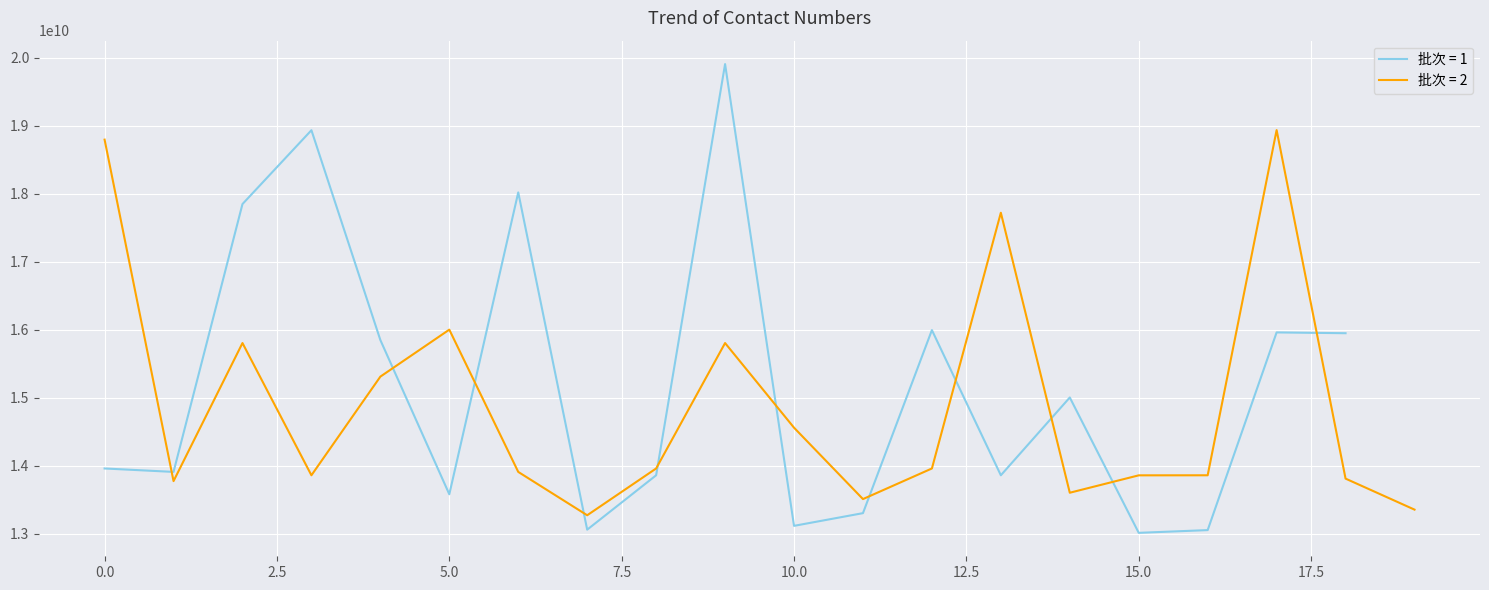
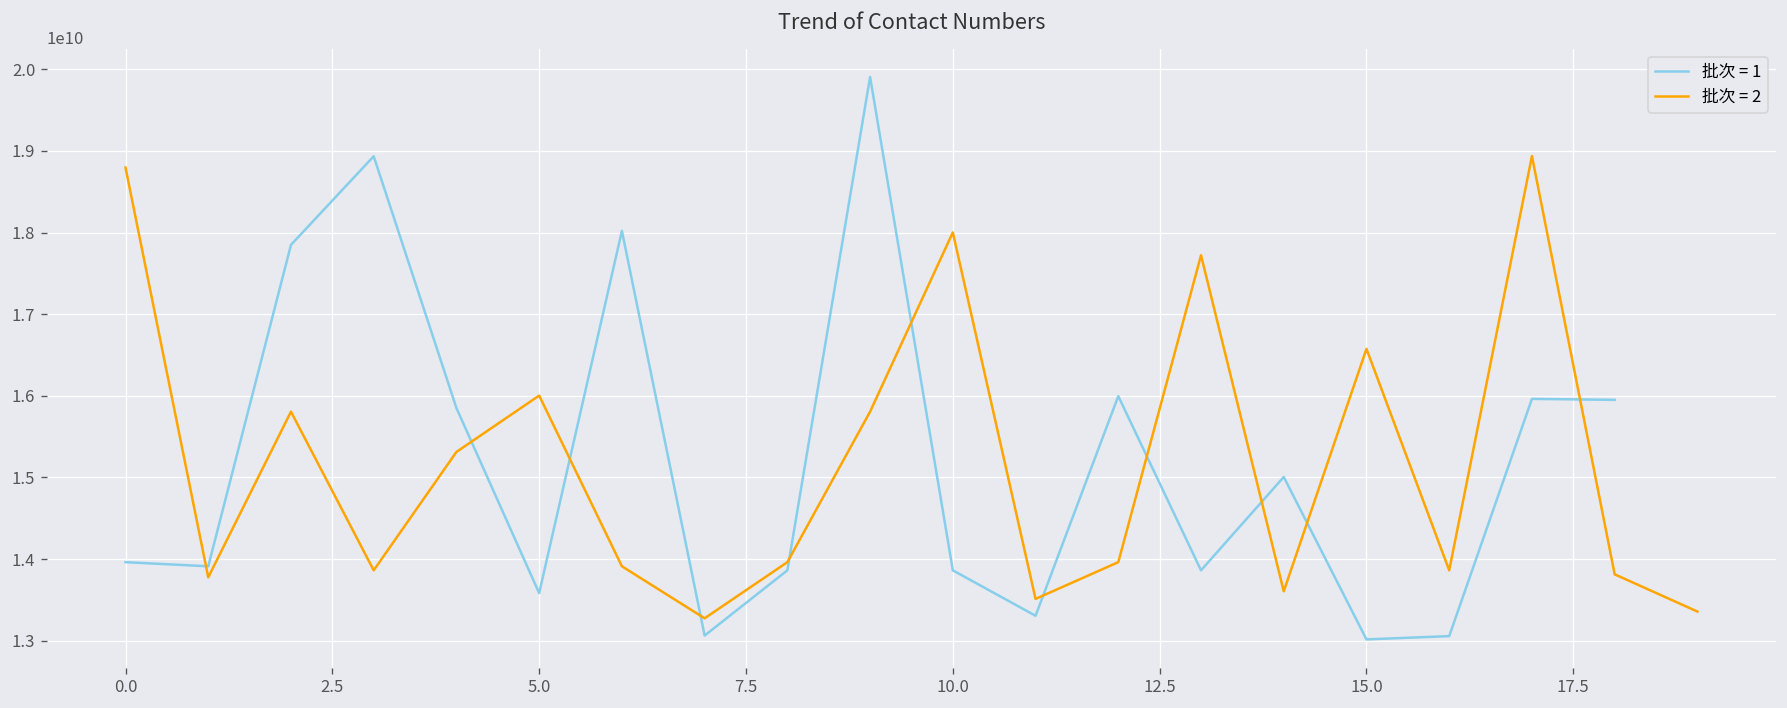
批次 = 1, 10.0: 13100000000 -> 13900000000
批次 = 2, 10.0: 14600000000 -> 18000000000
批次 = 2, 15.0: 13900000000 -> 16600000000
